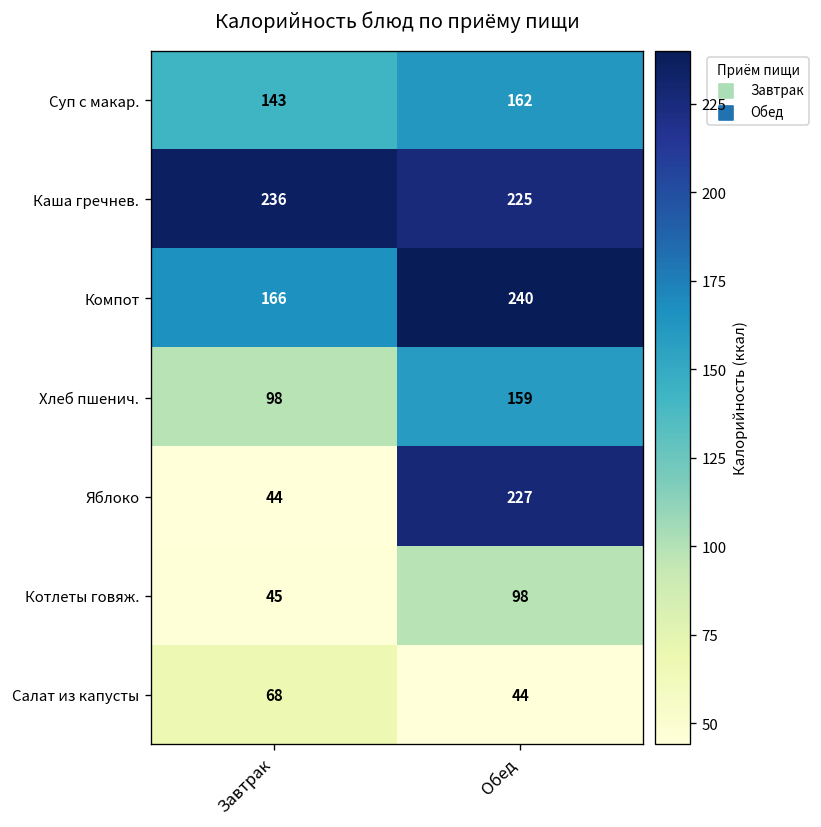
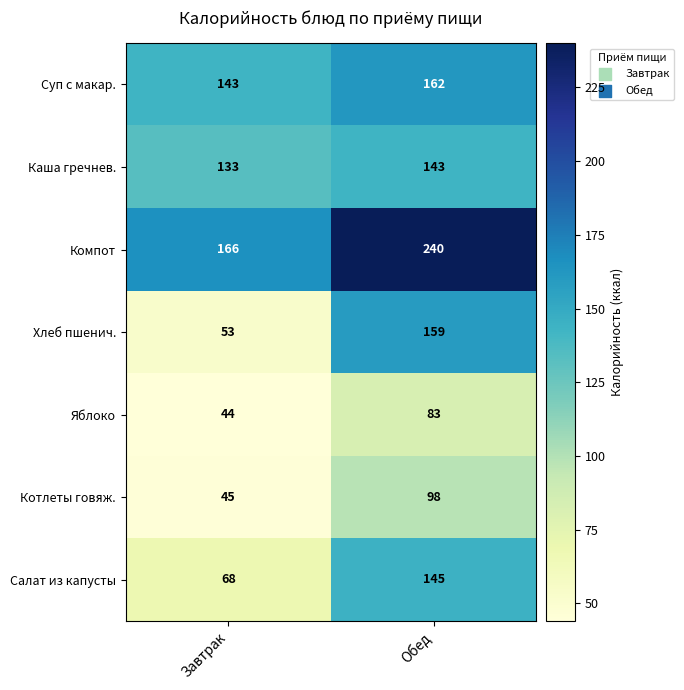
Каша гречнев., Завтрак: 236 -> 133
Каша гречнев., Обед: 225 -> 143
Хлеб пшенич., Завтрак: 98 -> 53
Яблоко, Обед: 227 -> 83
Салат из капусты, Обед: 44 -> 145
